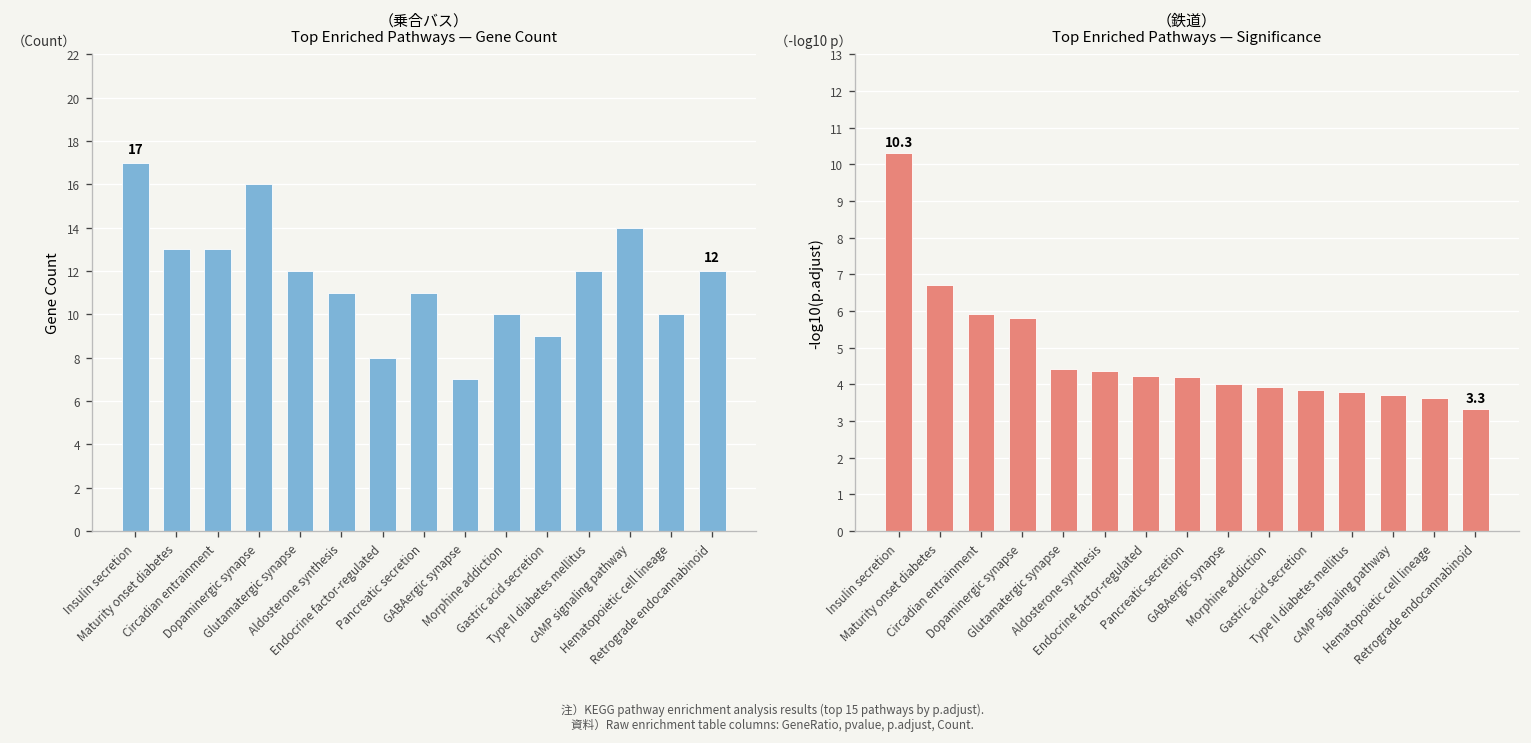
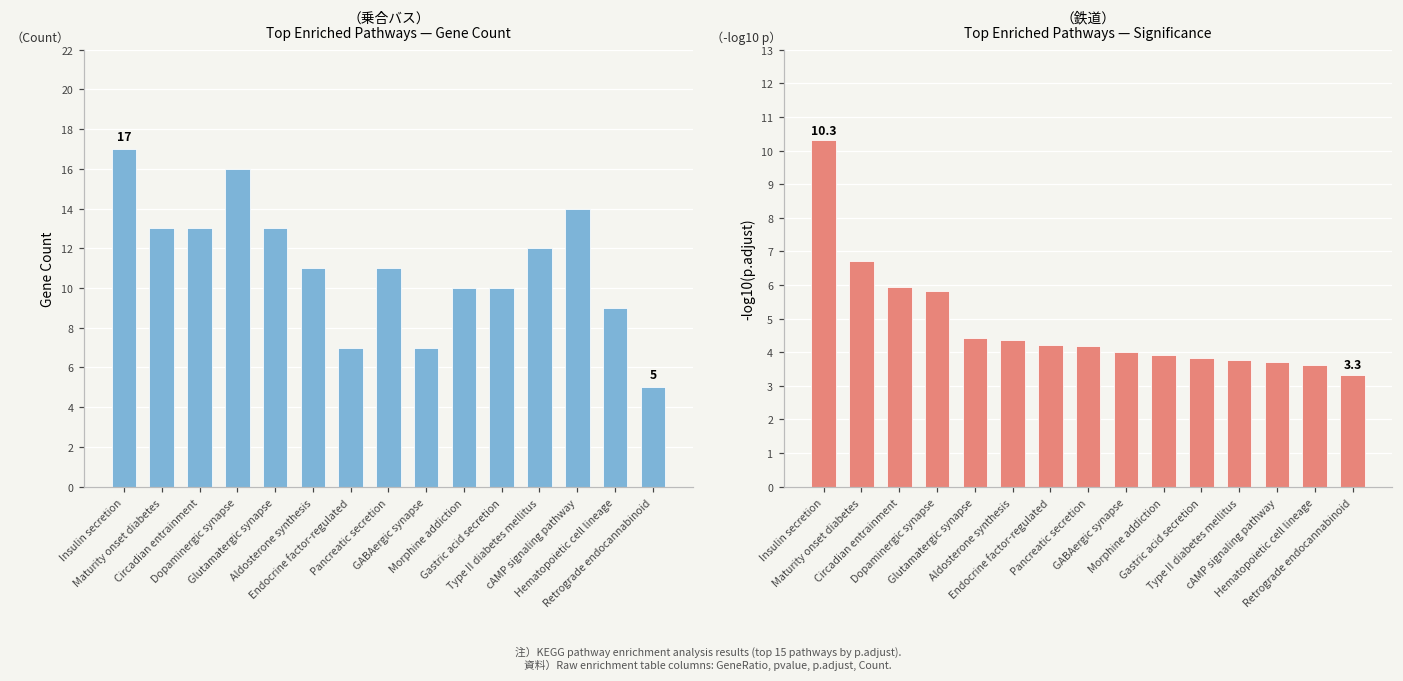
（乗合バス） Top Enriched Pathways — Gene Count, Glutamatergic synapse: 12 -> 13
（乗合バス） Top Enriched Pathways — Gene Count, Endocrine factor-regulated: 8 -> 7
（乗合バス） Top Enriched Pathways — Gene Count, Gastric acid secretion: 9 -> 10
（乗合バス） Top Enriched Pathways — Gene Count, Hematopoietic cell lineage: 10 -> 9
（乗合バス） Top Enriched Pathways — Gene Count, Retrograde endocannabinoid: 12 -> 5
